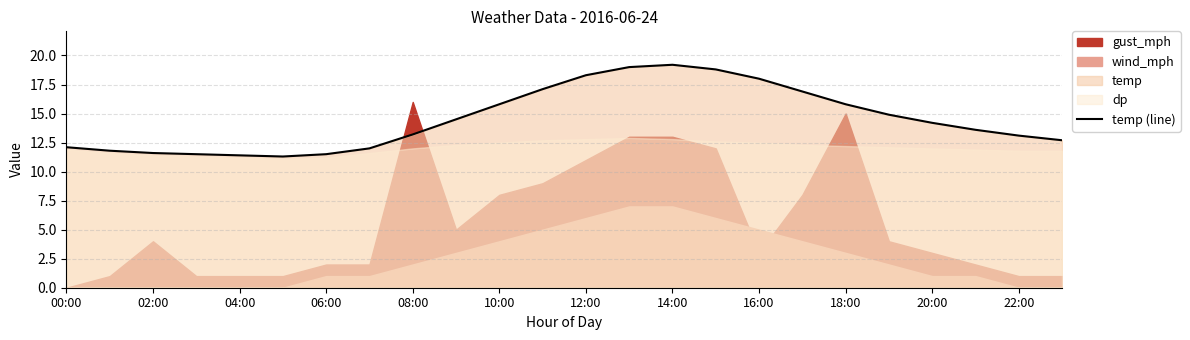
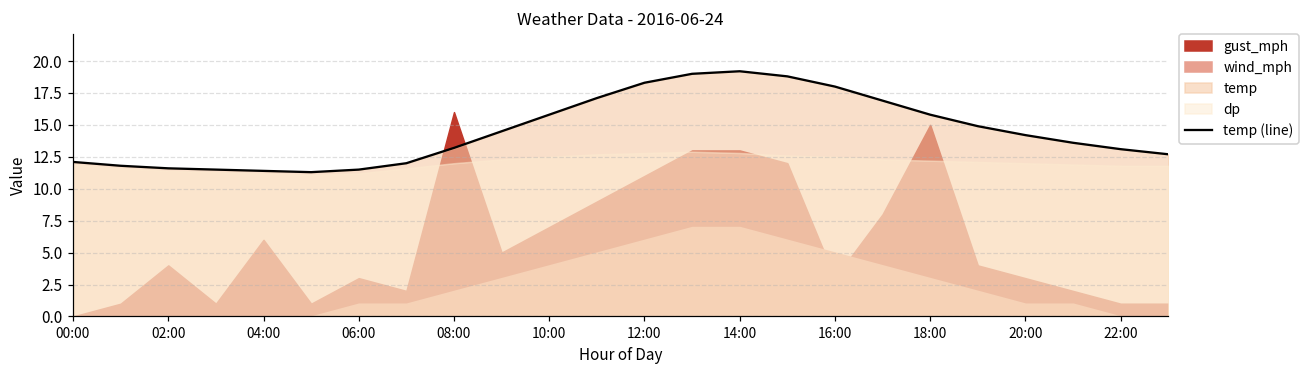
gust_mph, 04:00: 1 -> 6
gust_mph, 06:00: 2 -> 3
gust_mph, 10:00: 8 -> 7
